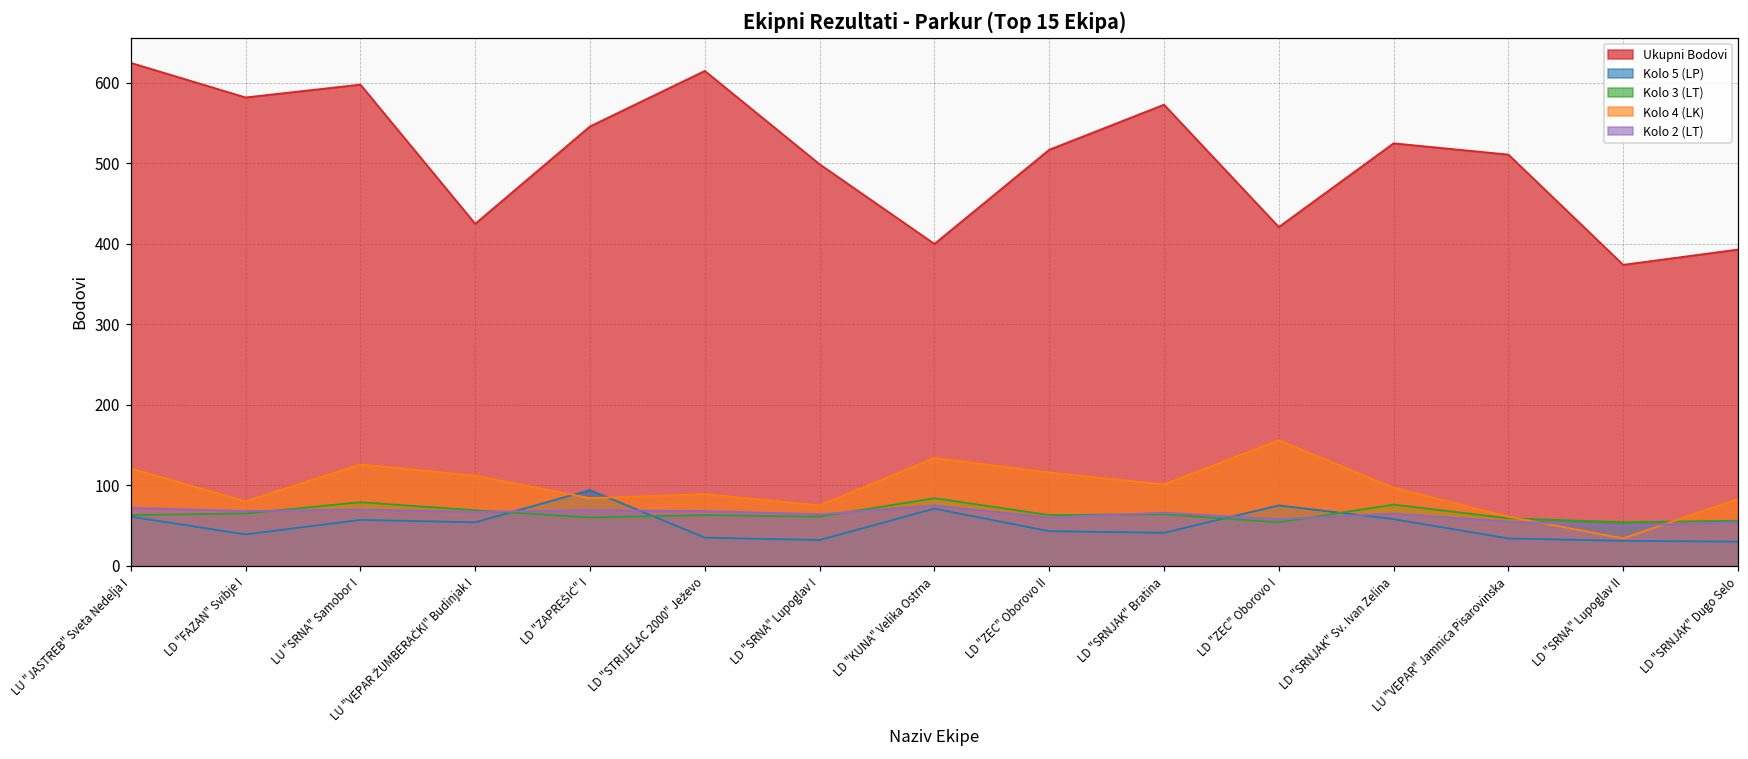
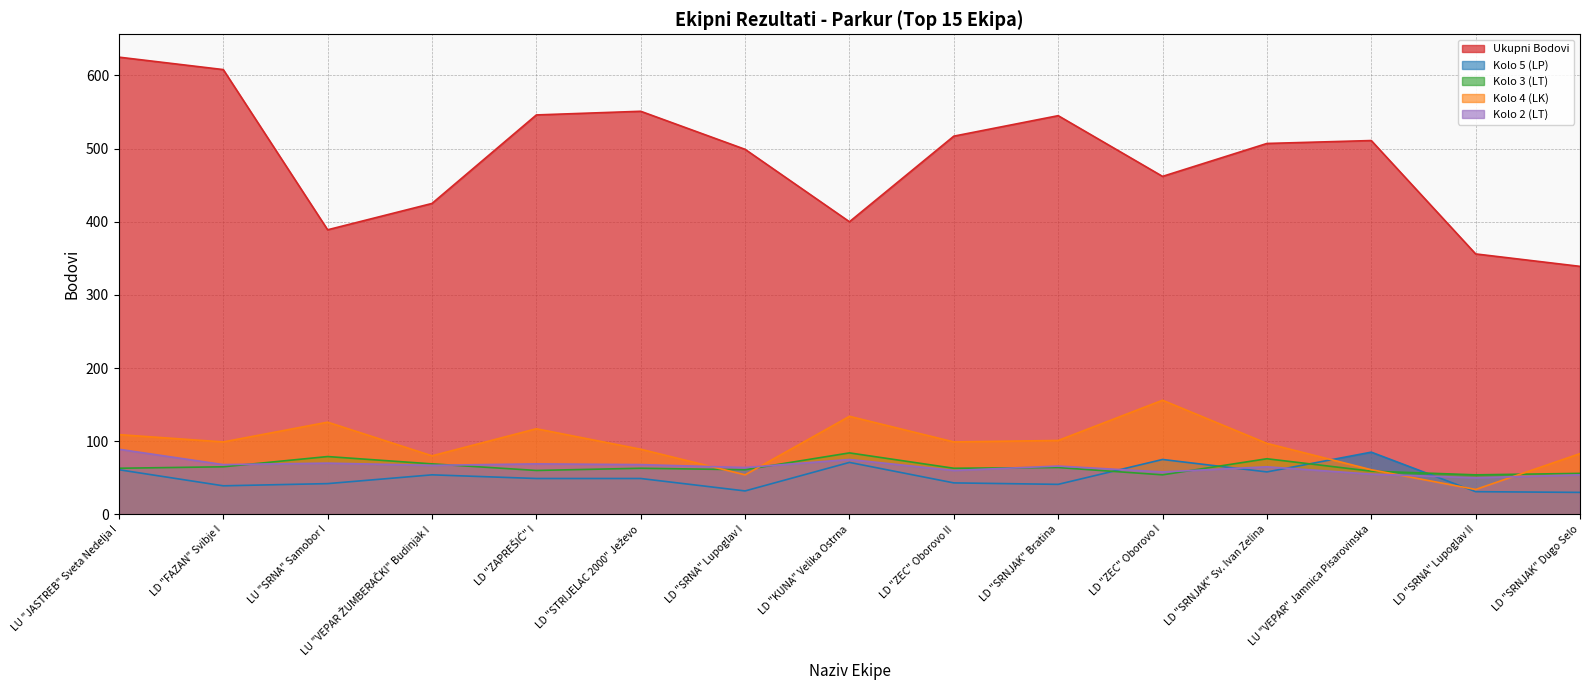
Kolo 4 (LK), LU "JASTREB" Sveta Nedelja I: 120 -> 110
Kolo 2 (LT), LU "JASTREB" Sveta Nedelja I: 70 -> 90
Ukupni Bodovi, LD "FAZAN" Svibje I: 580 -> 610
Kolo 4 (LK), LD "FAZAN" Svibje I: 80 -> 100
Ukupni Bodovi, LU "SRNA" Samobor I: 600 -> 390
Kolo 5 (LP), LU "SRNA" Samobor I: 60 -> 40
Kolo 4 (LK), LU "VEPAR ŽUMBERAČKI" Budinjak I: 110 -> 80
Kolo 5 (LP), LD "ZAPREŠIĆ" I: 90 -> 50
Kolo 4 (LK), LD "ZAPREŠIĆ" I: 80 -> 120
Ukupni Bodovi, LD "STRIJELAC 2000" Ježevo: 620 -> 550
Kolo 5 (LP), LD "STRIJELAC 2000" Ježevo: 40 -> 50
Kolo 4 (LK), LD "SRNA" Lupoglav I: 80 -> 50
Kolo 4 (LK), LD "ZEC" Oborovo II: 120 -> 100
Ukupni Bodovi, LD "SRNJAK" Bratina: 570 -> 550
Ukupni Bodovi, LD "ZEC" Oborovo I: 420 -> 460
Ukupni Bodovi, LD "SRNJAK" Sv. Ivan Zelina: 530 -> 510
Kolo 5 (LP), LU "VEPAR" Jamnica Pisarovinska: 30 -> 90
Ukupni Bodovi, LD "SRNA" Lupoglav II: 370 -> 360
Ukupni Bodovi, LD "SRNJAK" Dugo Selo: 390 -> 340
